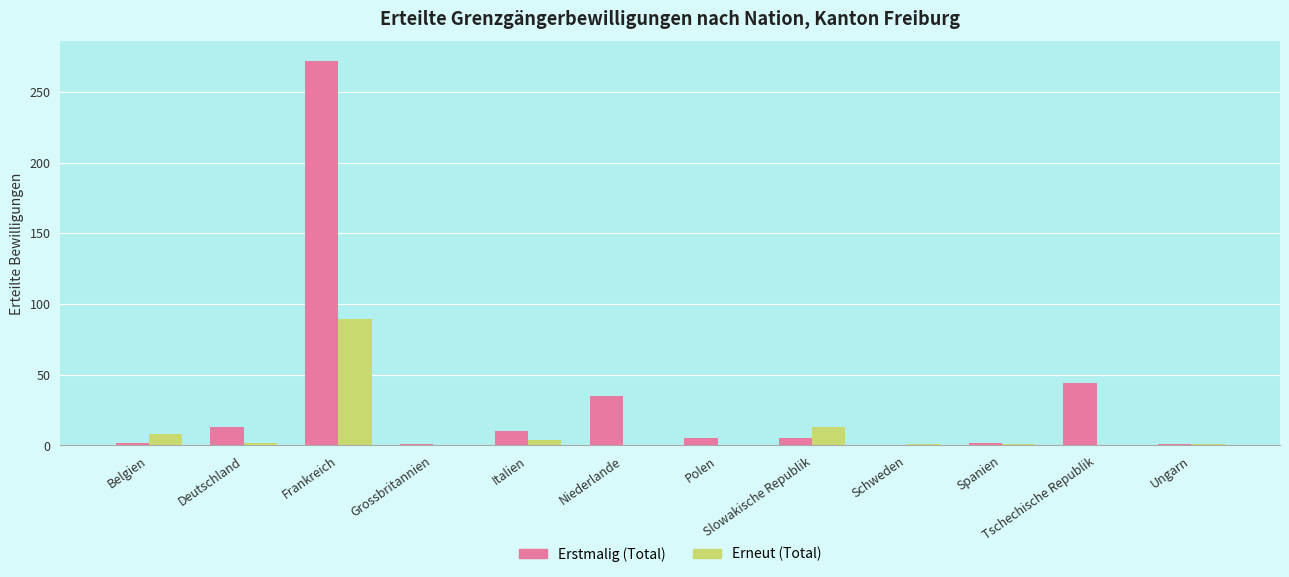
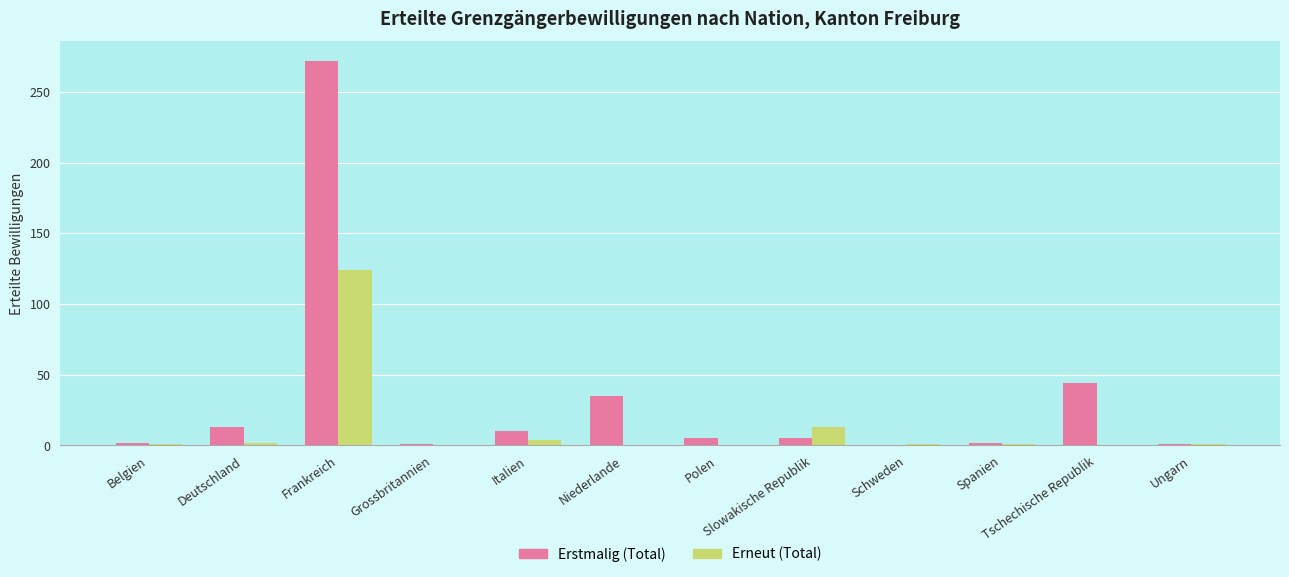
Erneut (Total), Belgien: 8 -> 1
Erneut (Total), Frankreich: 89 -> 124
